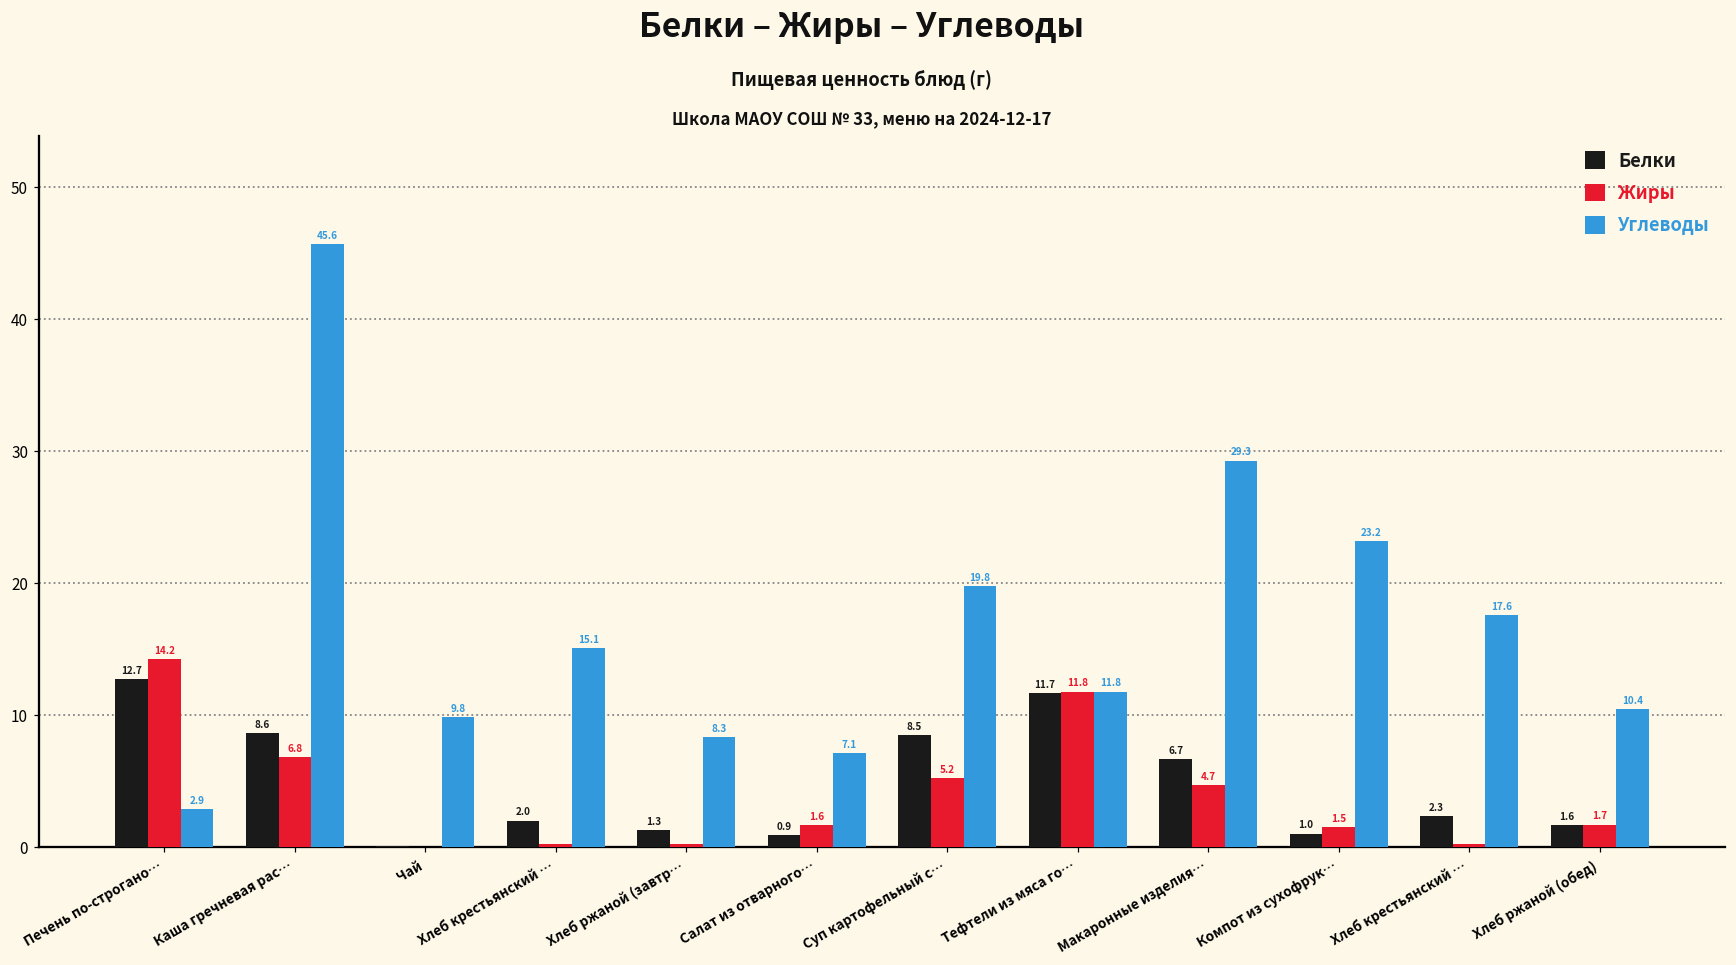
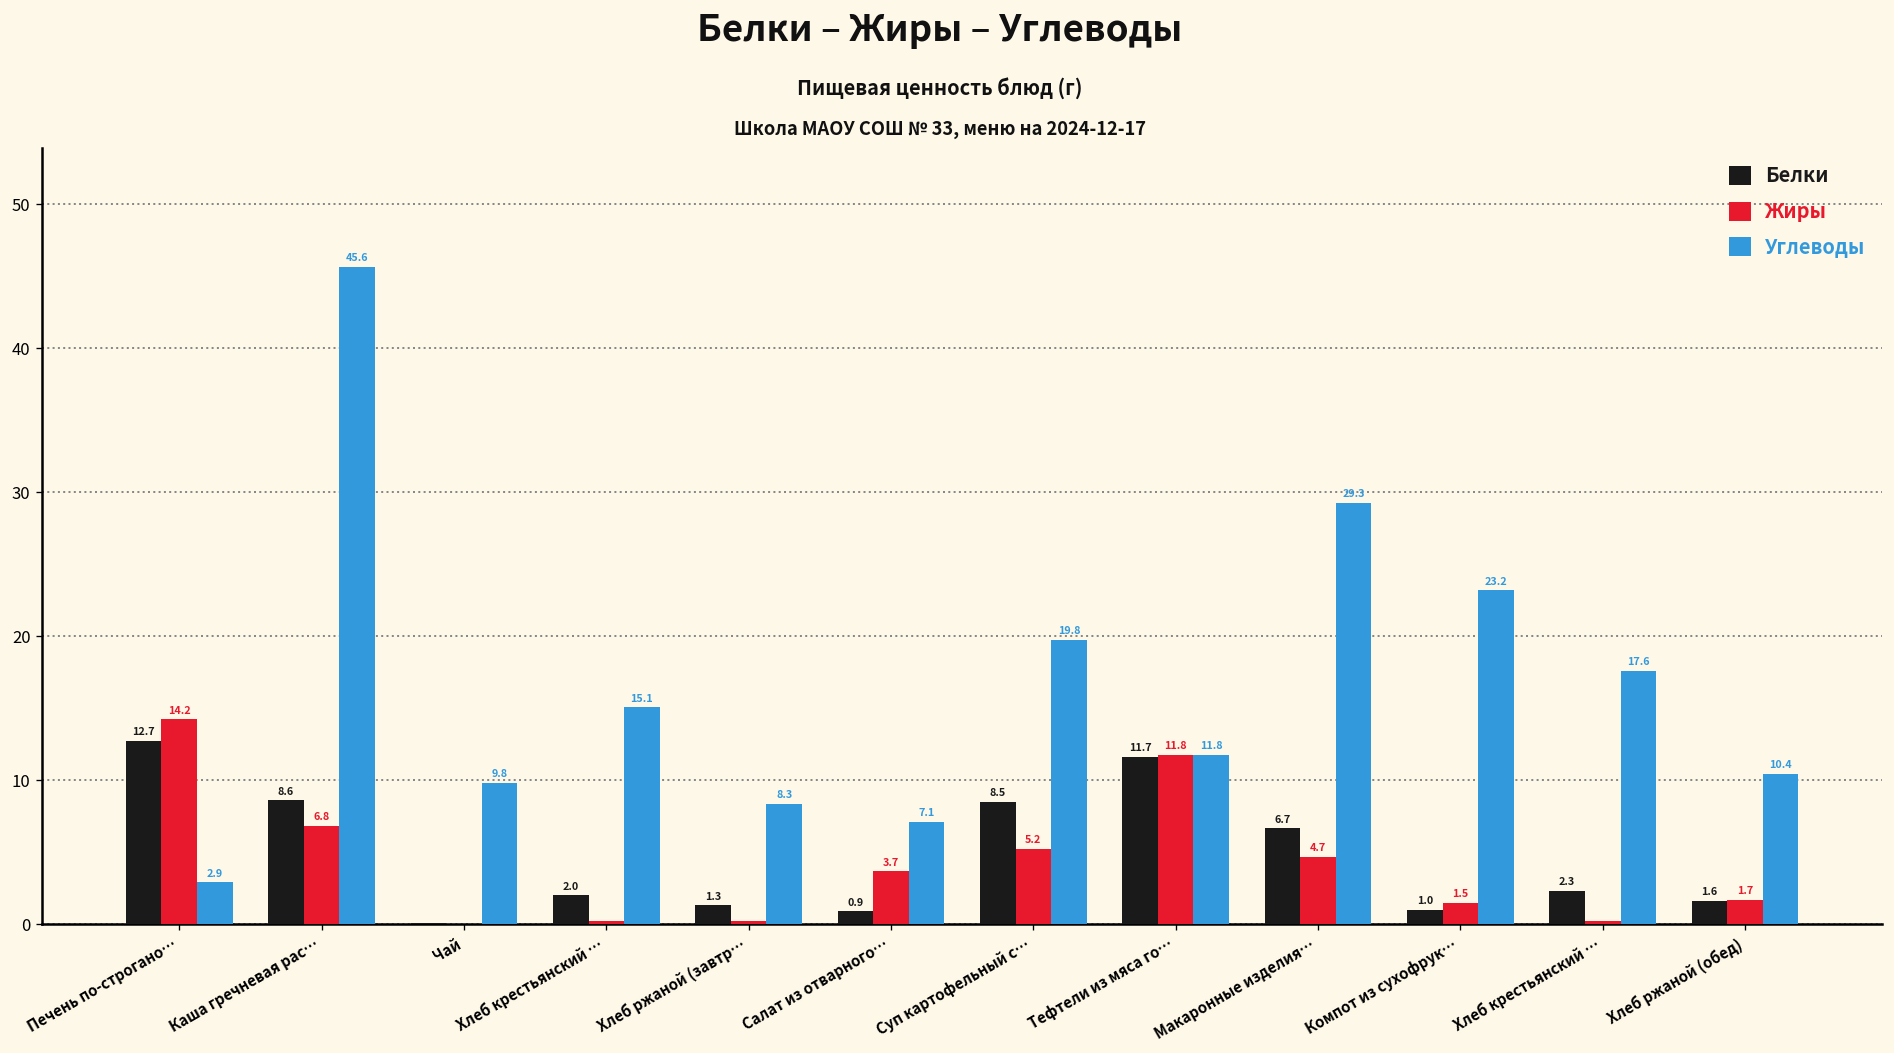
Жиры, Салат из отварного…: 1.6 -> 3.7
